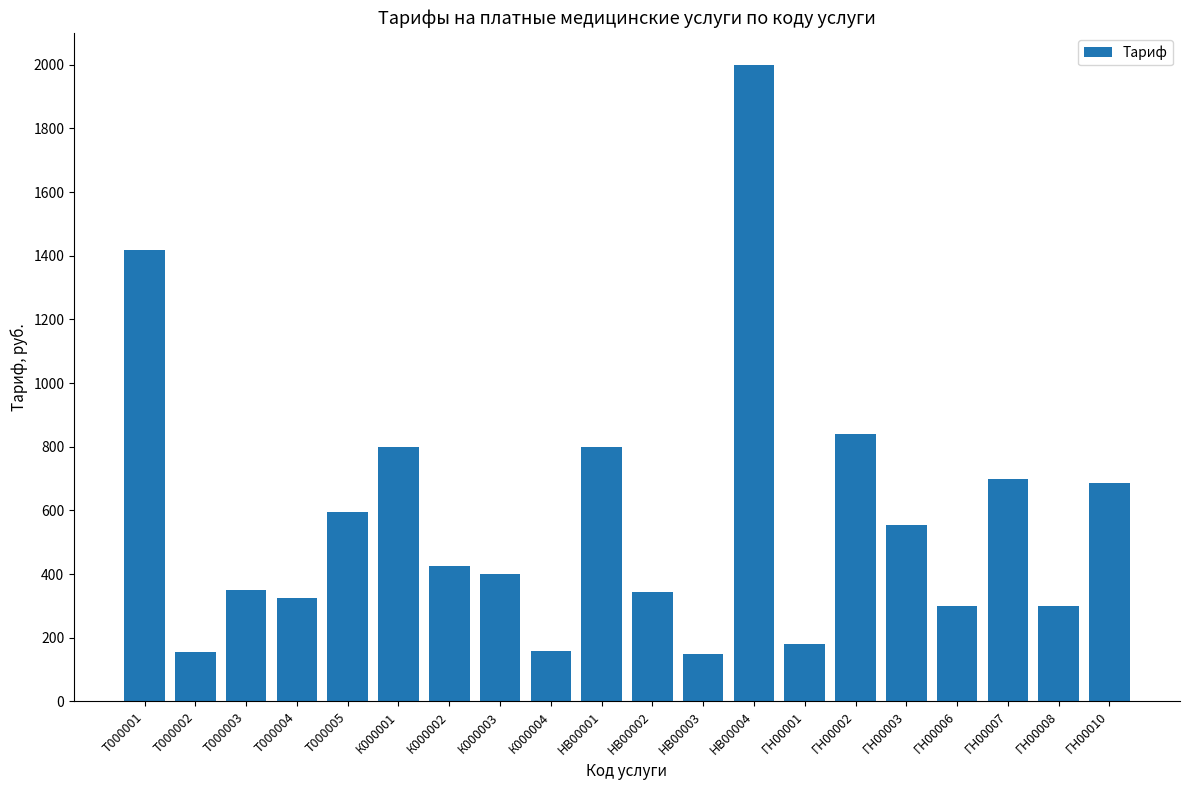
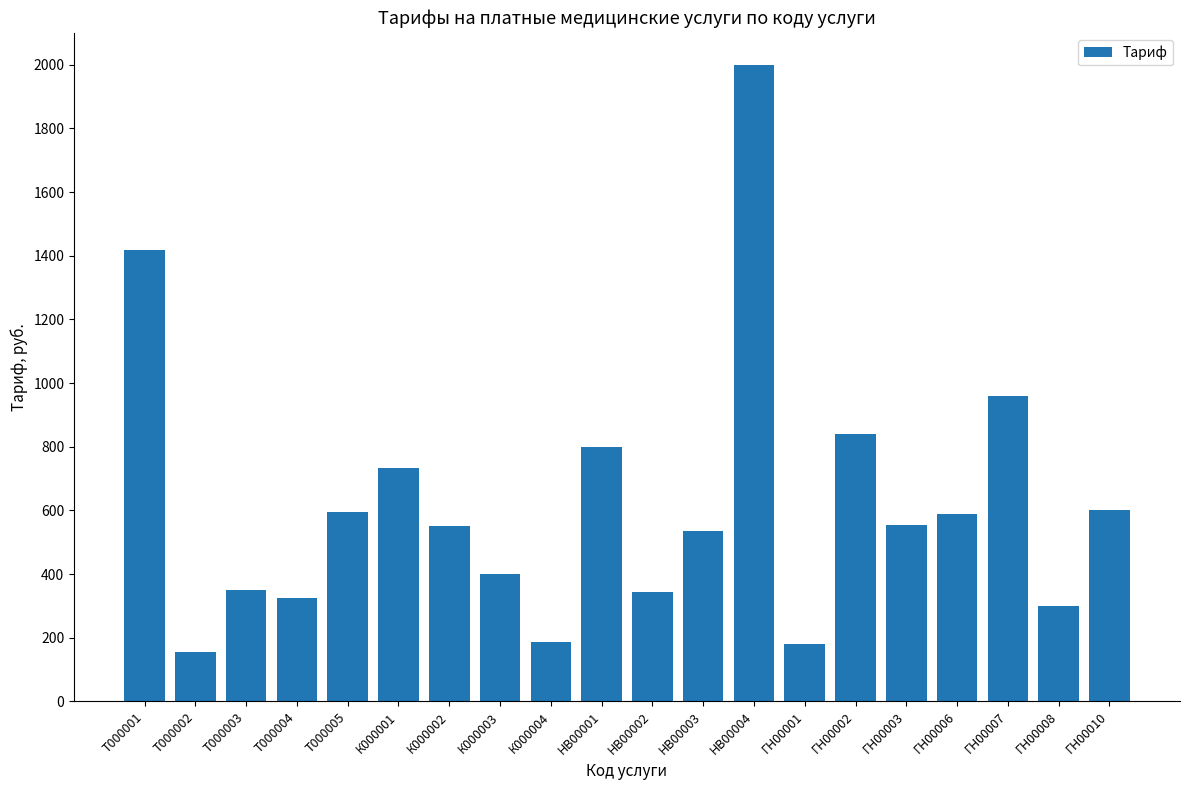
К000001: 800 -> 730
К000002: 430 -> 550
К000004: 160 -> 190
НВ00003: 150 -> 540
ГН00006: 300 -> 590
ГН00007: 700 -> 960
ГН00010: 690 -> 600
